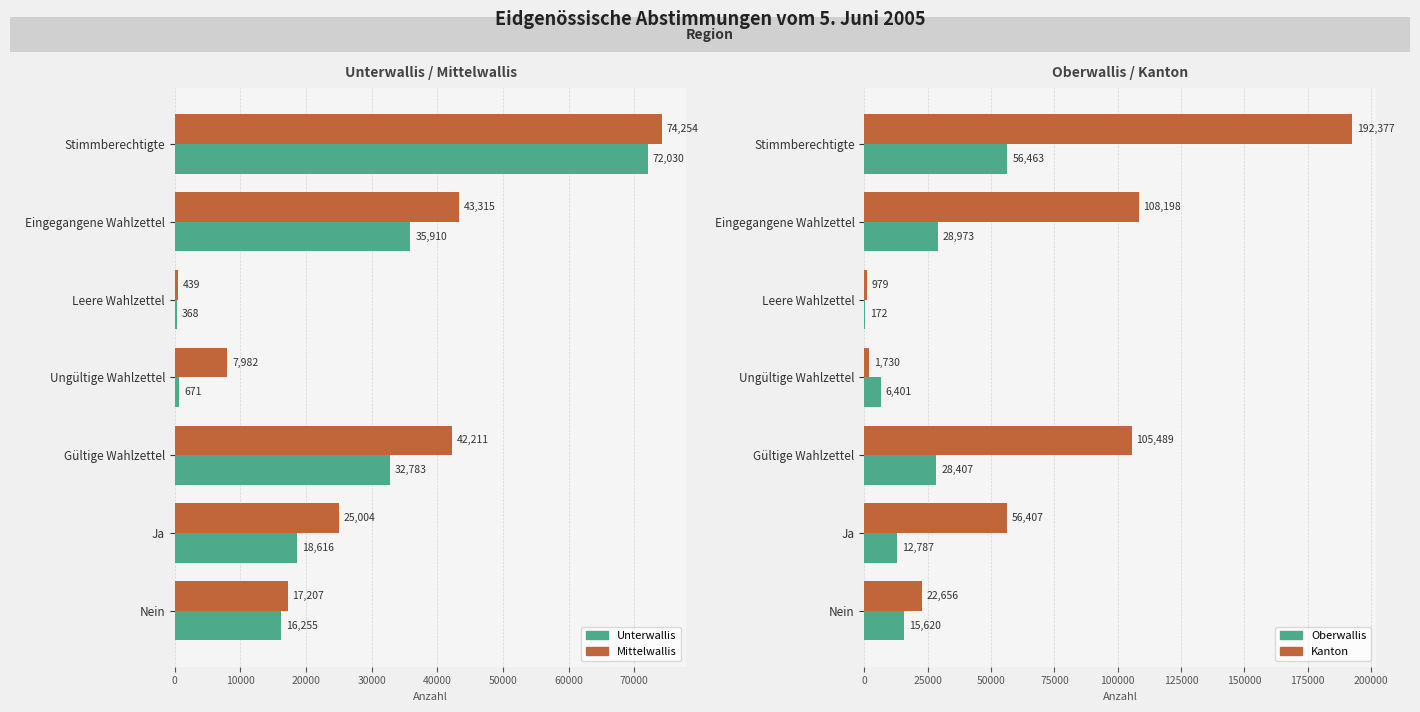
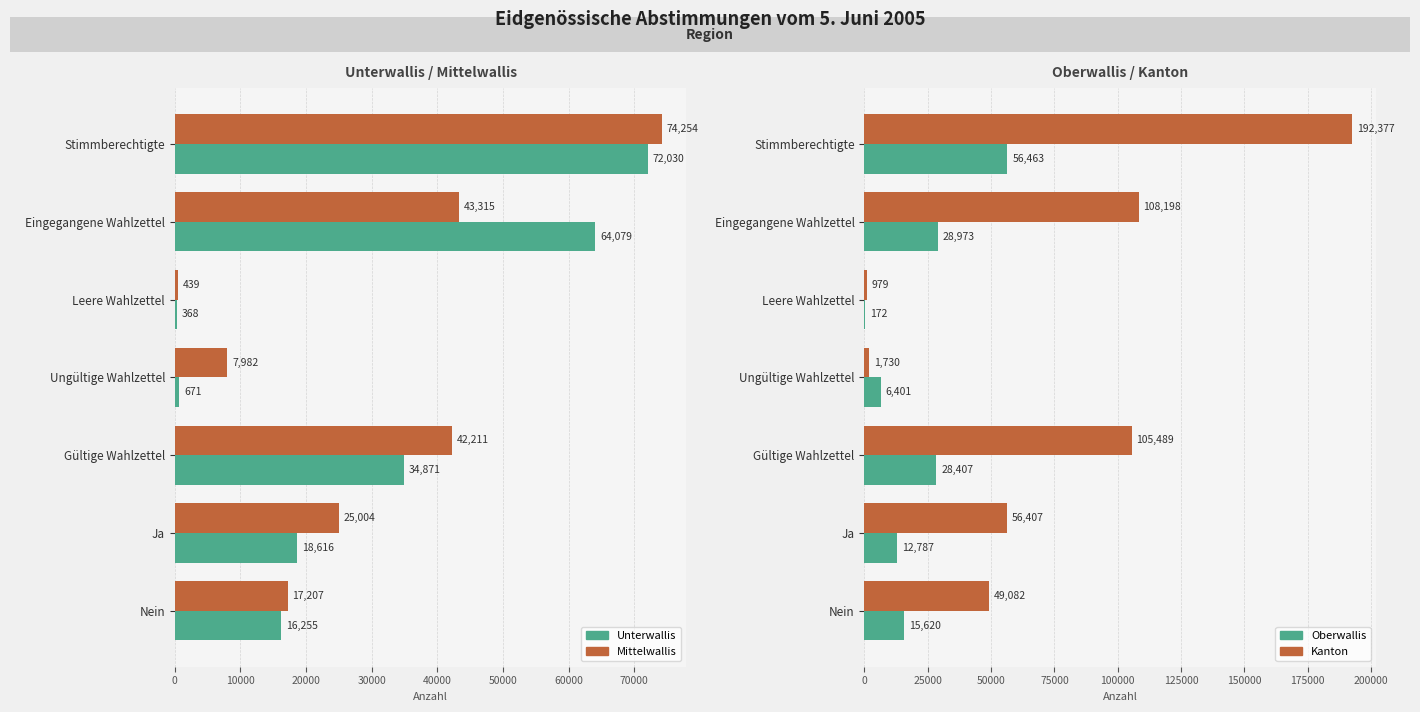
Unterwallis / Mittelwallis, Unterwallis, Eingegangene Wahlzettel: 35,910 -> 64,079
Unterwallis / Mittelwallis, Unterwallis, Gültige Wahlzettel: 32,783 -> 34,871
Oberwallis / Kanton, Kanton, Nein: 22,656 -> 49,082
